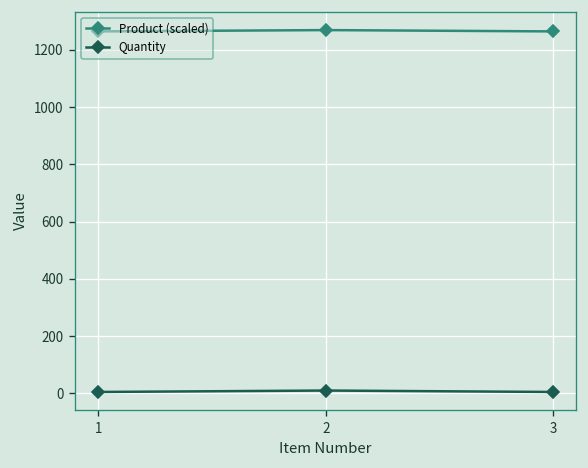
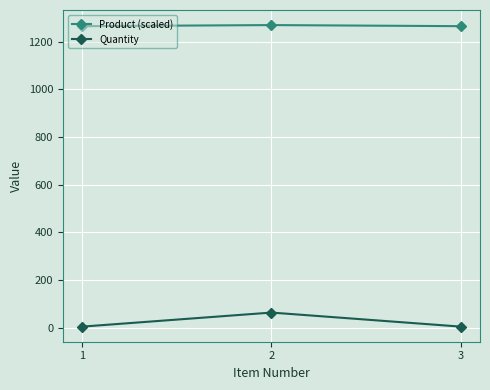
Quantity, 2: 10 -> 60
